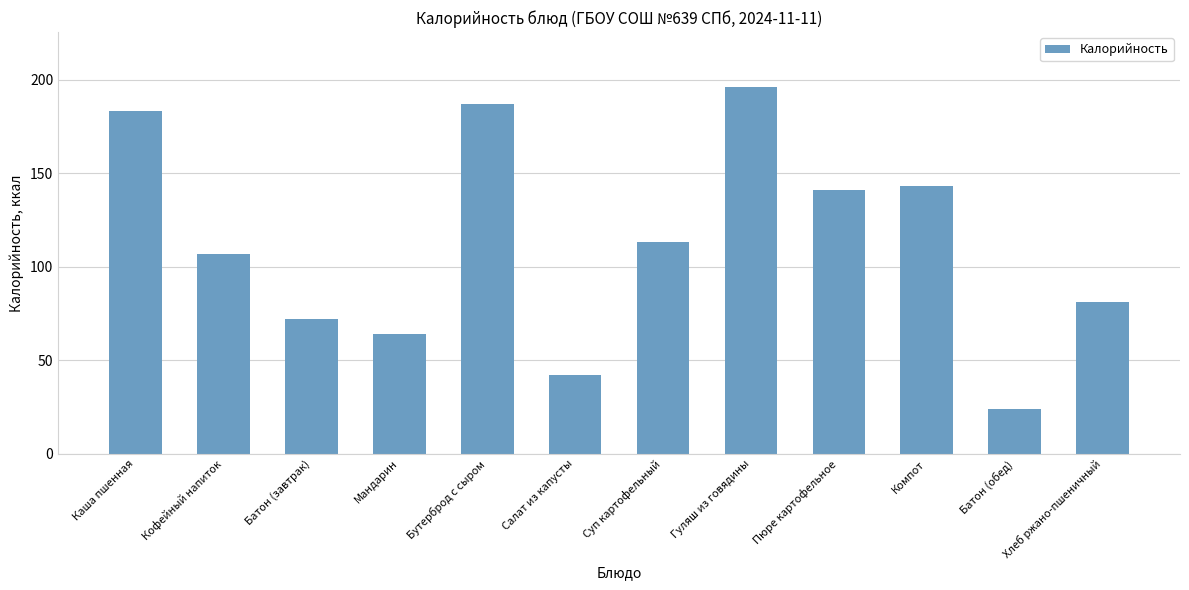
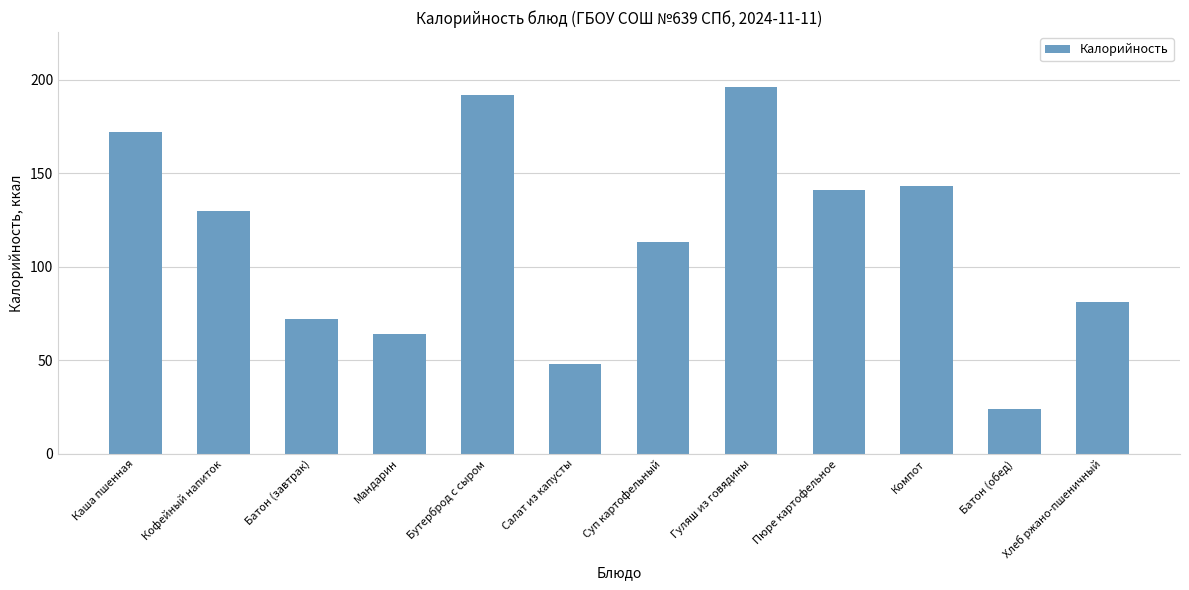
Каша пшенная: 183 -> 172
Кофейный напиток: 107 -> 130
Бутерброд с сыром: 187 -> 192
Салат из капусты: 42 -> 48
